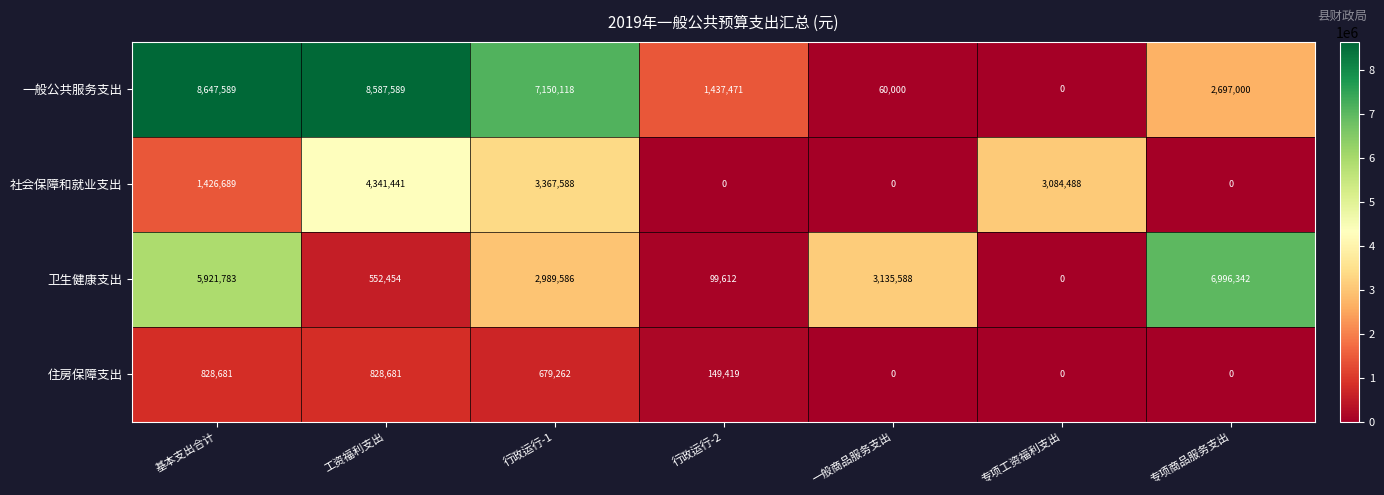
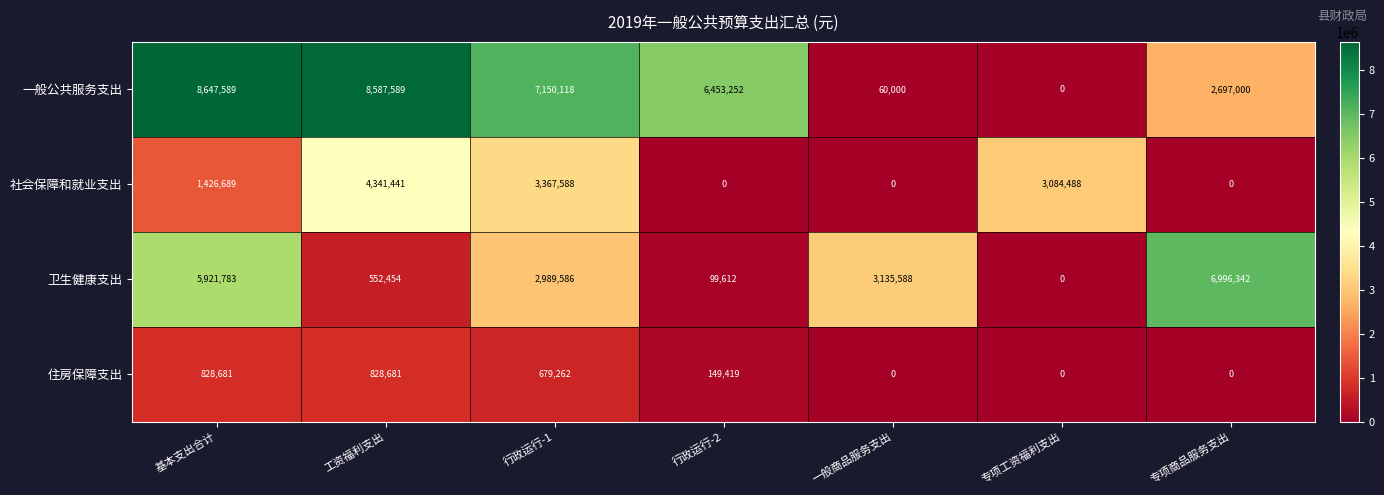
一般公共服务支出, 行政运行-2: 1,437,471 -> 6,453,252
